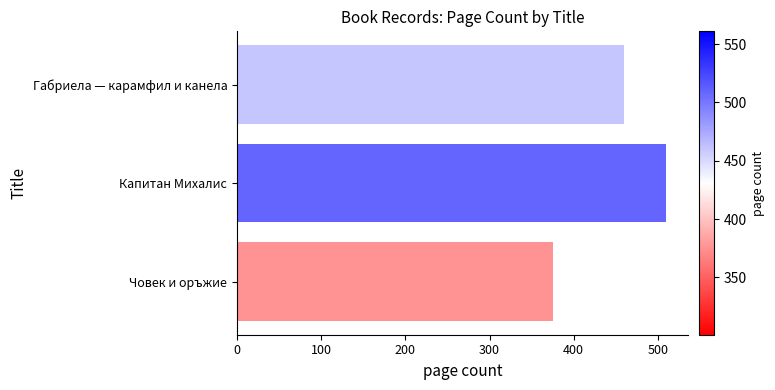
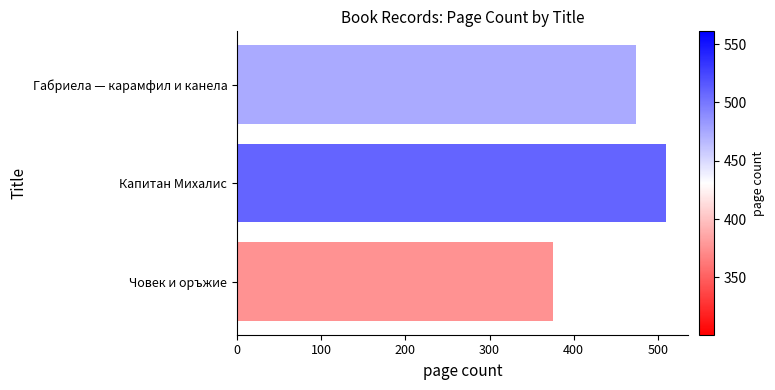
Габриела — карамфил и канела: 460 -> 470
